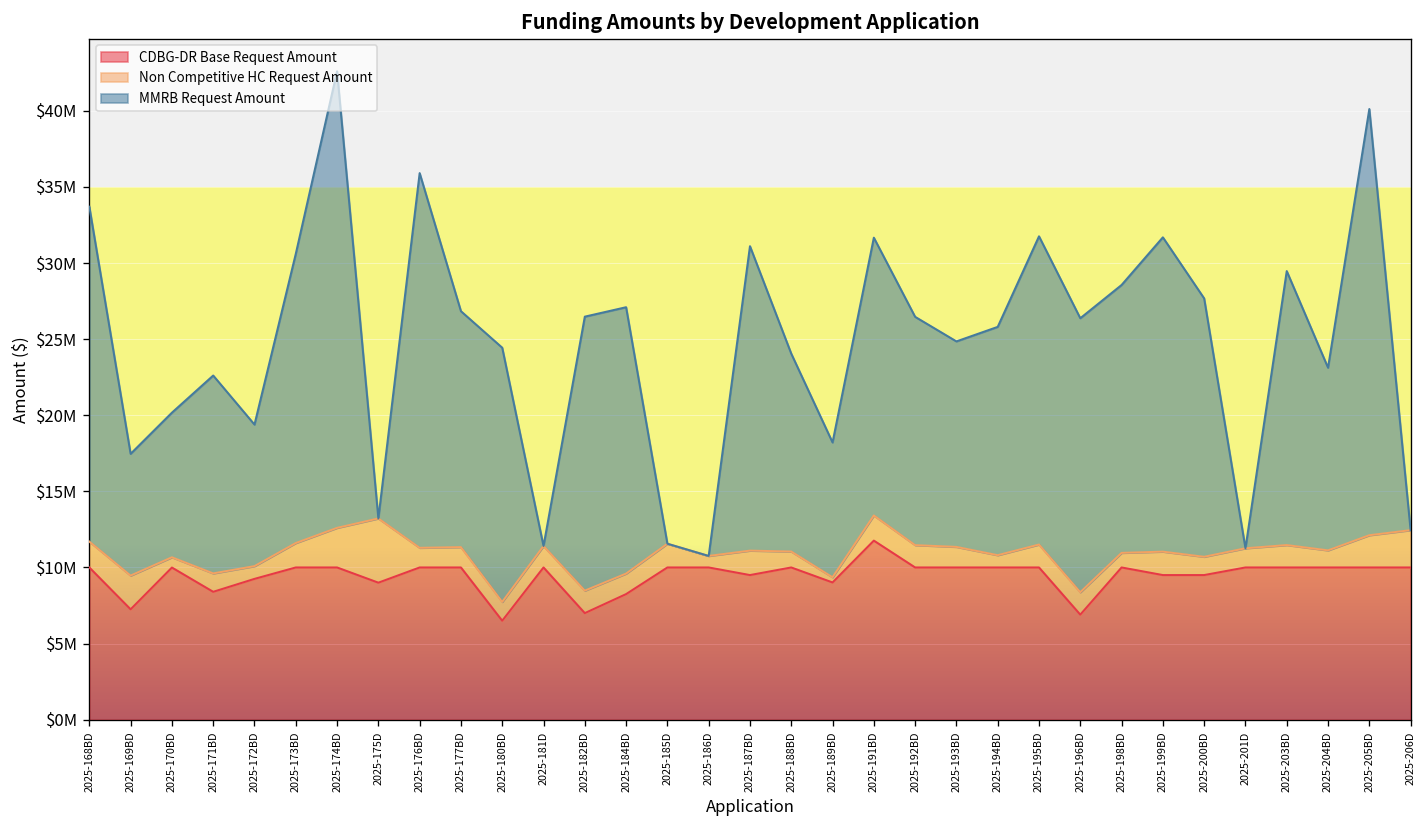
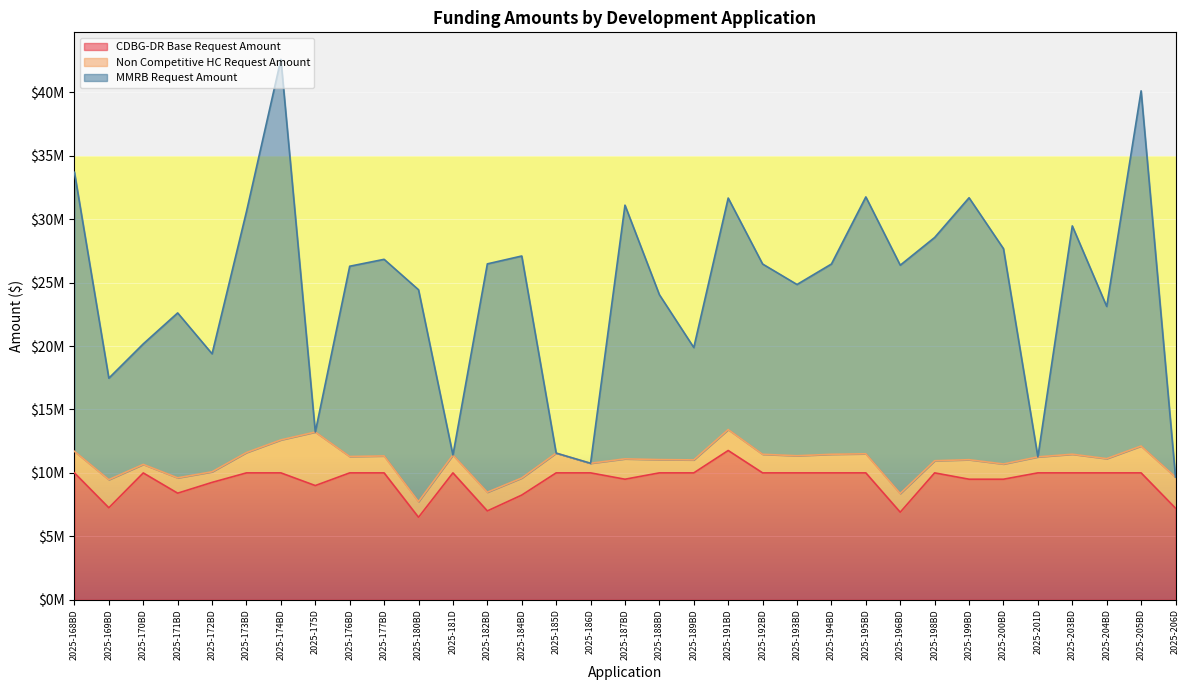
MMRB Request Amount, 2025-176BD: $24600000 -> $15000000
CDBG-DR Base Request Amount, 2025-189BD: $9000000 -> $10000000
Non Competitive HC Request Amount, 2025-189BD: $300000 -> $1000000
Non Competitive HC Request Amount, 2025-194BD: $800000 -> $1500000
CDBG-DR Base Request Amount, 2025-206D: $10000000 -> $7200000
